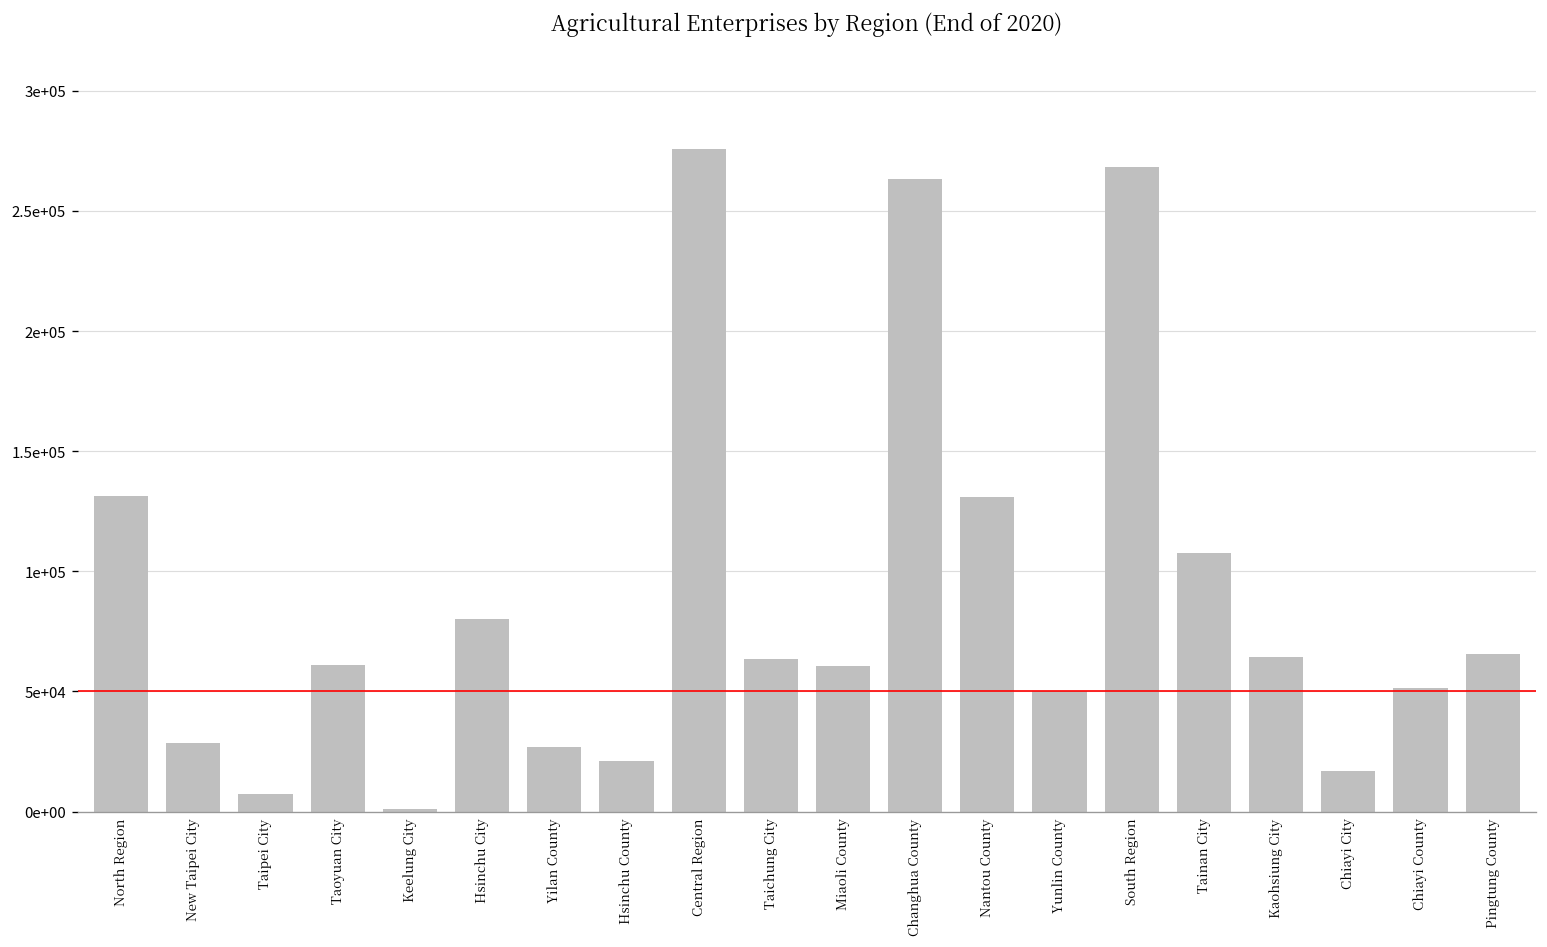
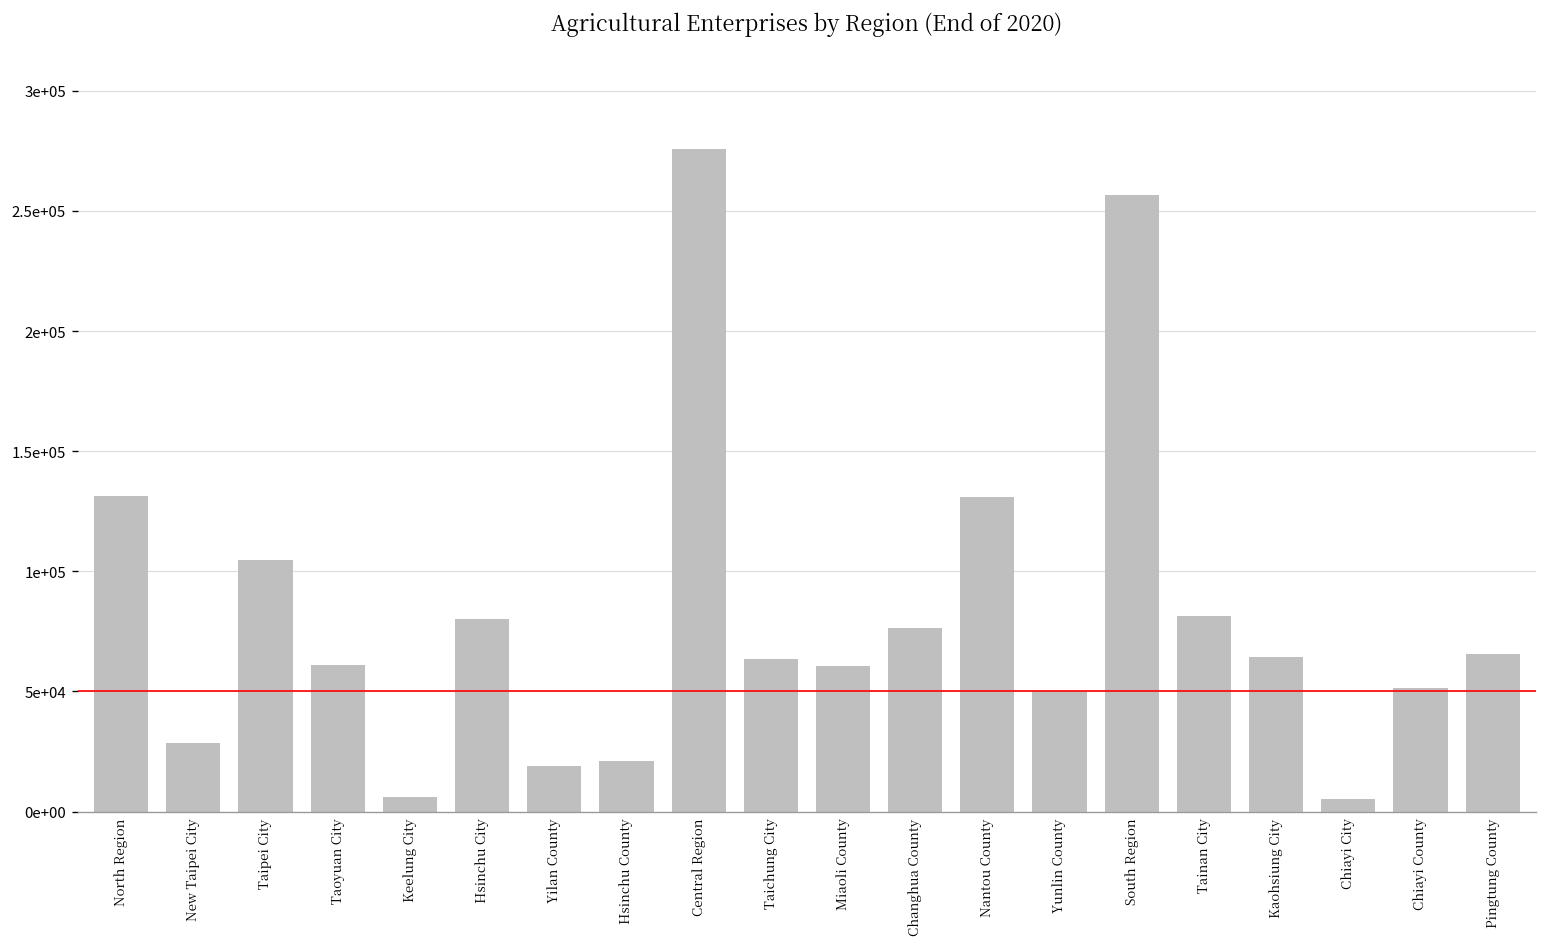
Taipei City: 7000 -> 105000
Keelung City: 1000 -> 6000
Yilan County: 27000 -> 19000
Changhua County: 263000 -> 76000
South Region: 268000 -> 257000
Tainan City: 107000 -> 81000
Chiayi City: 17000 -> 5000
